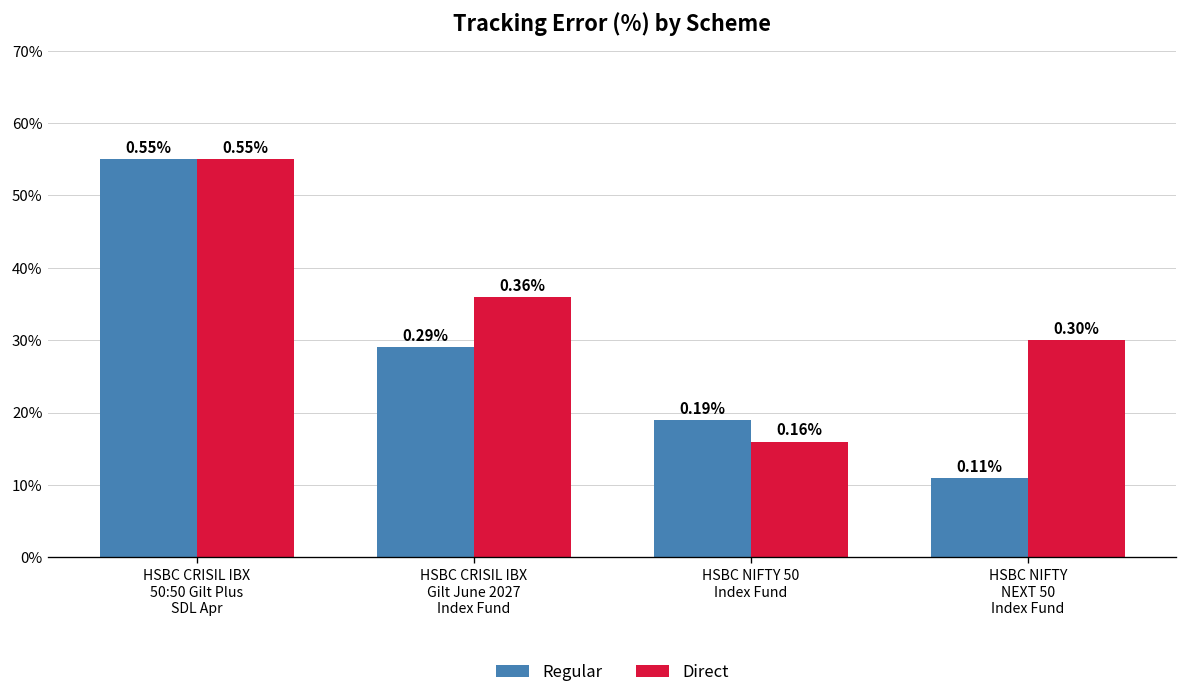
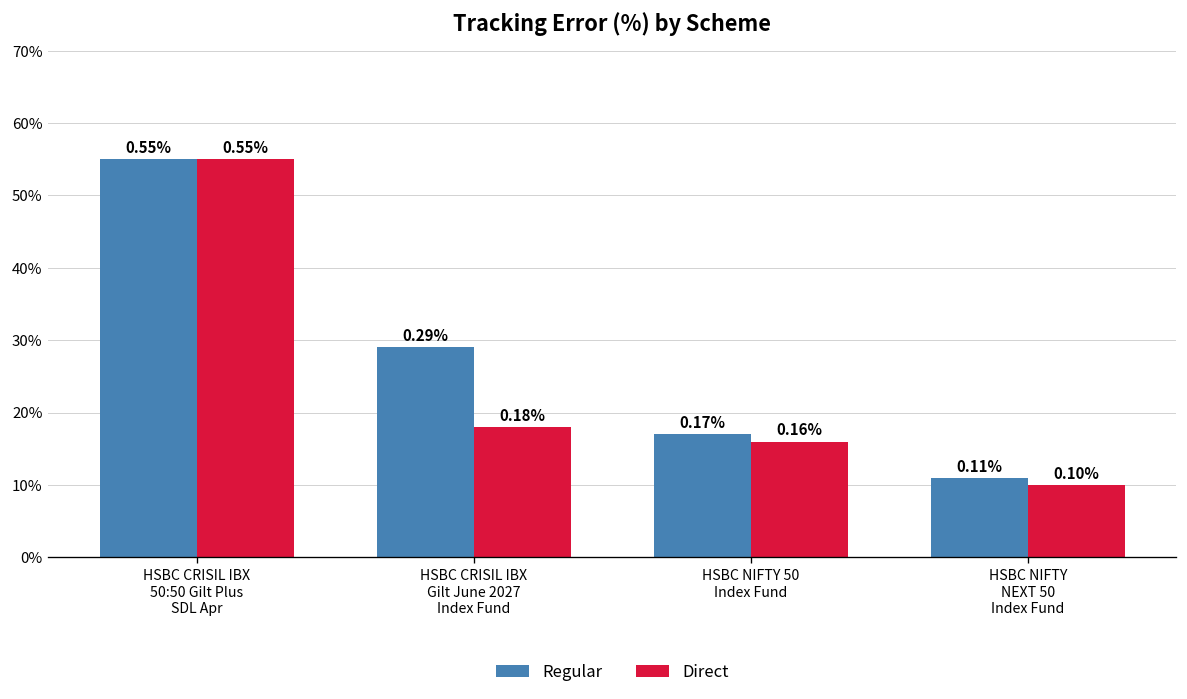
Direct, HSBC CRISIL IBX Gilt June 2027 Index Fund: 0.36% -> 0.18%
Regular, HSBC NIFTY 50 Index Fund: 0.19% -> 0.17%
Direct, HSBC NIFTY NEXT 50 Index Fund: 0.30% -> 0.10%
